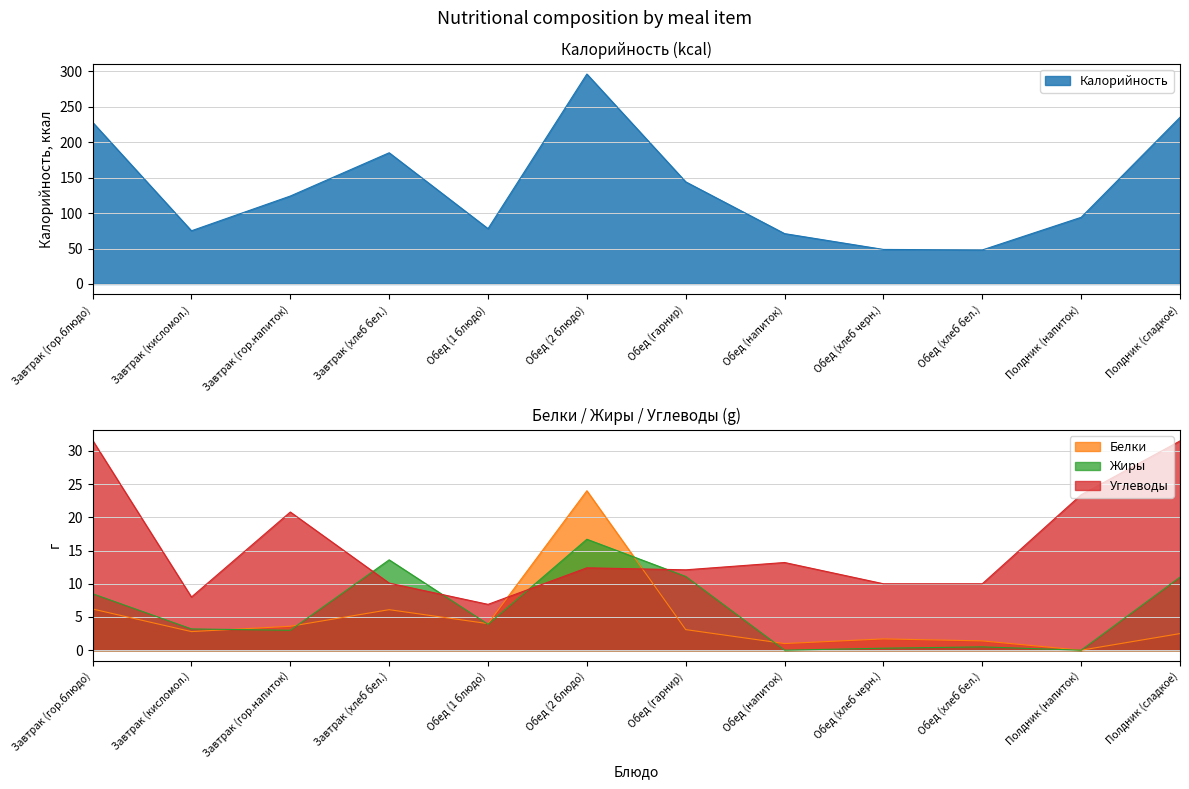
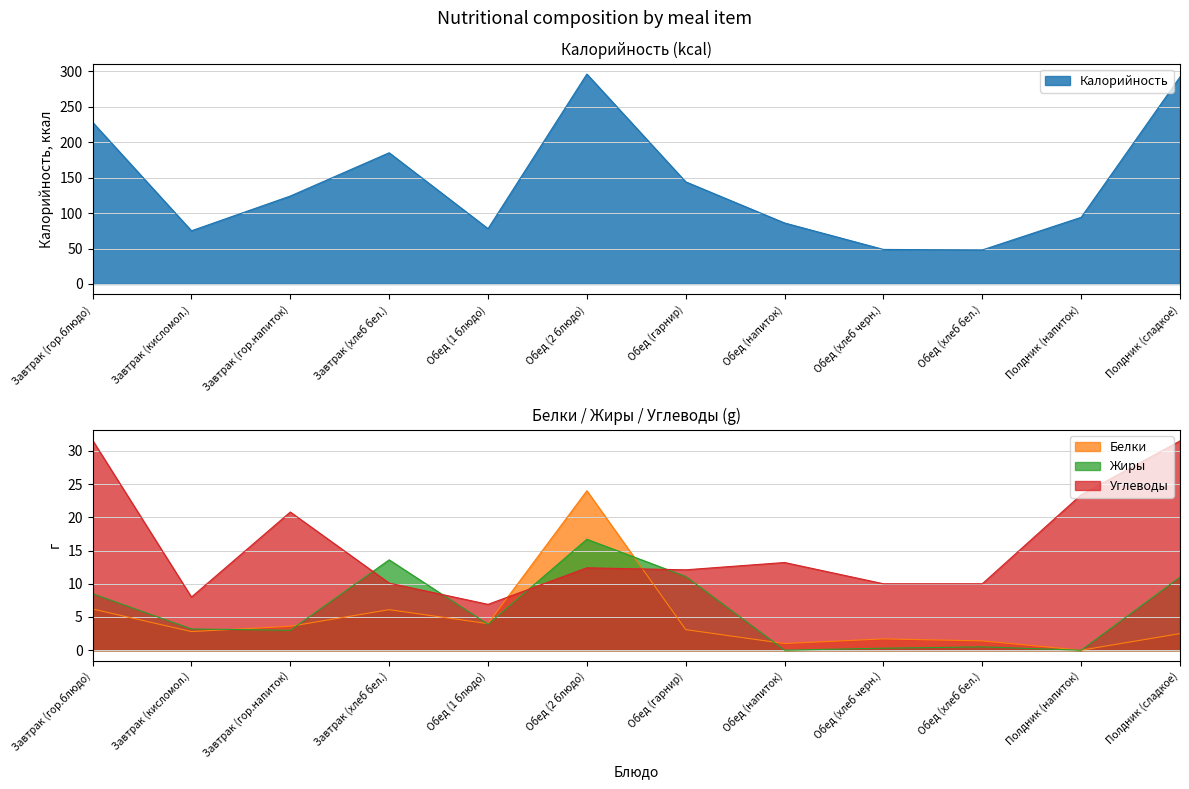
Калорийность (kcal), Обед (напиток): 70 -> 90
Калорийность (kcal), Полдник (сладкое): 240 -> 290
